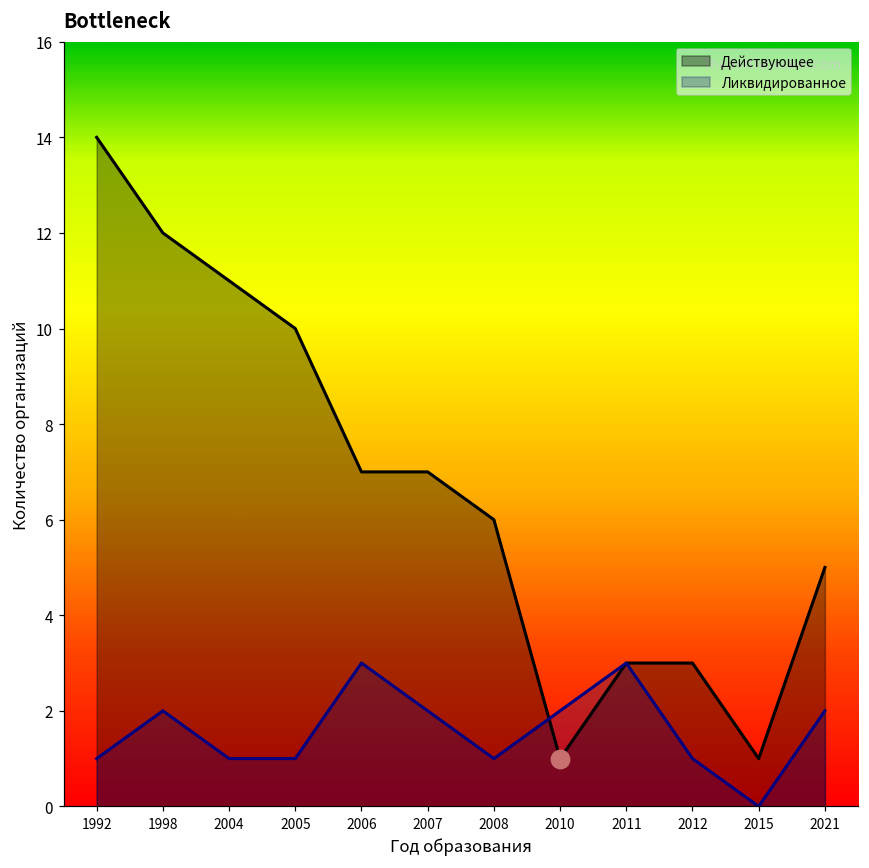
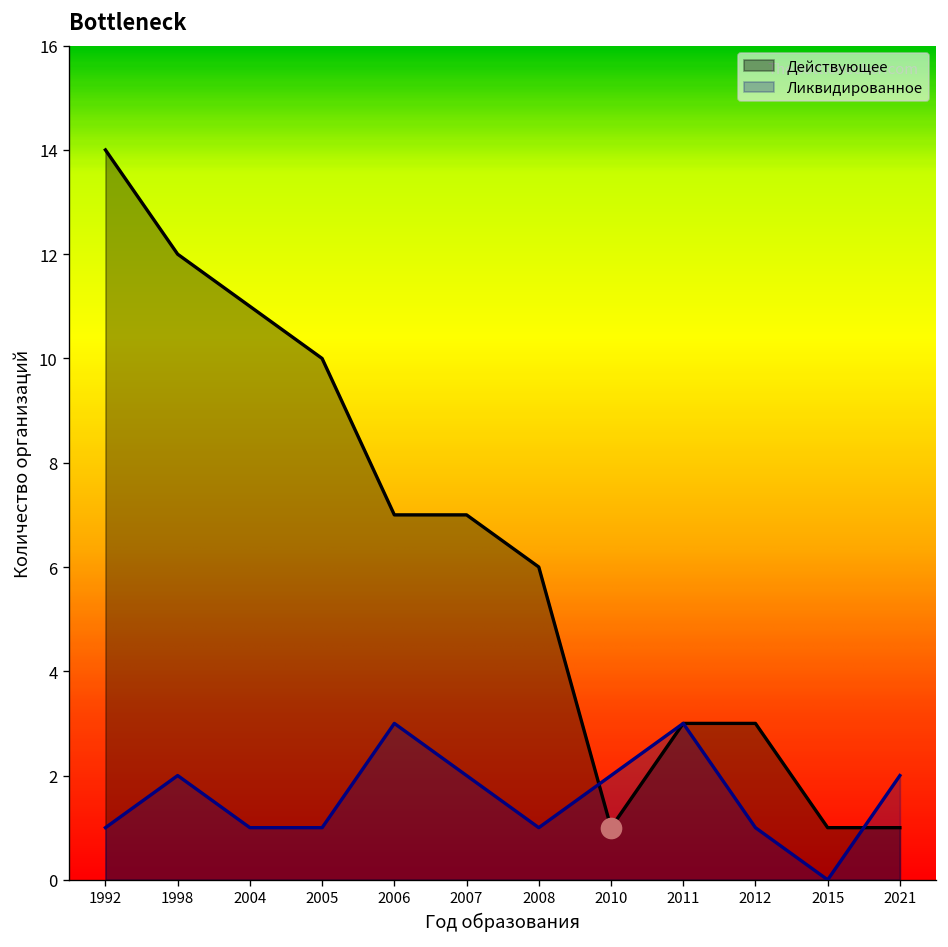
Действующее, 2021: 5 -> 1
